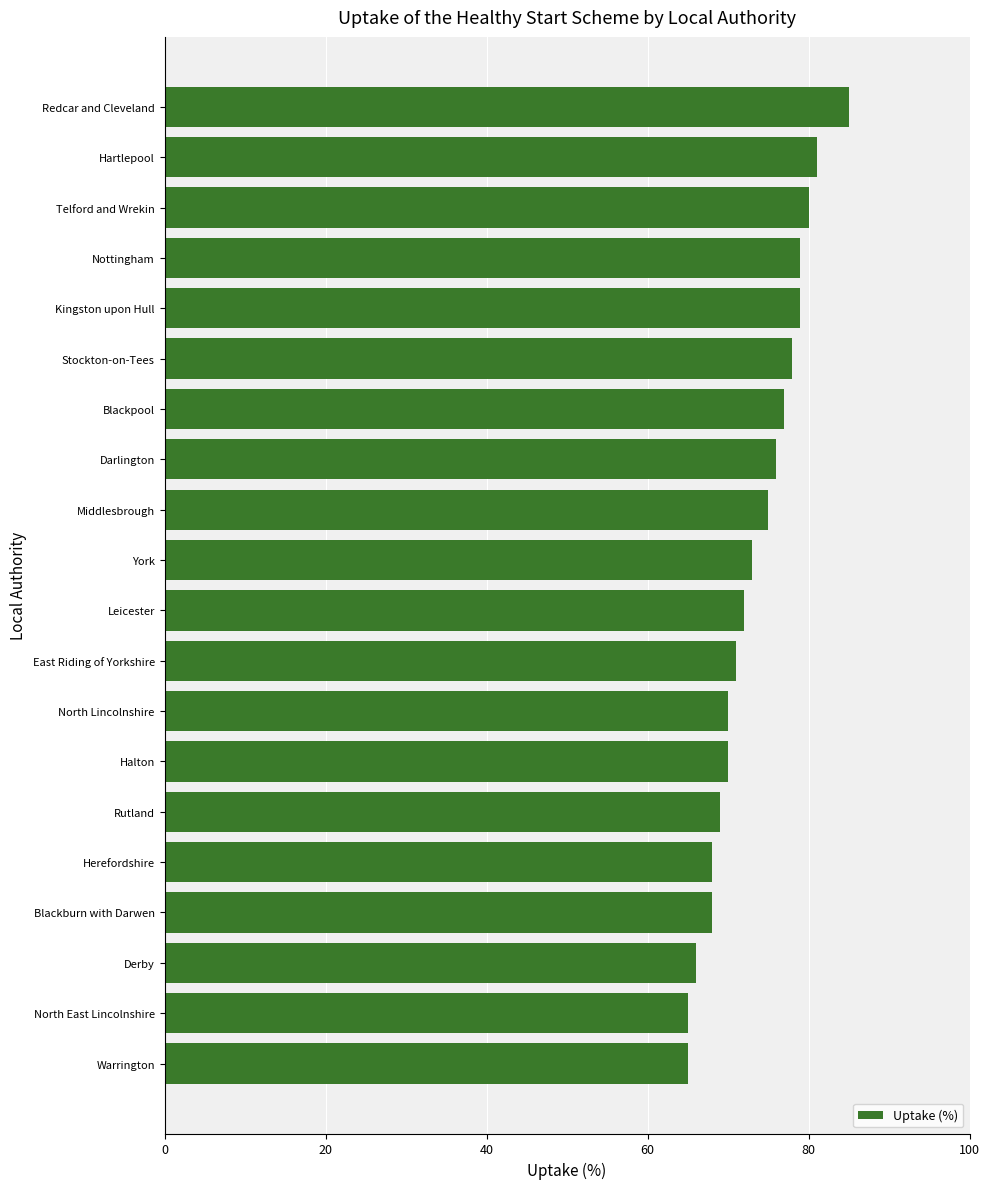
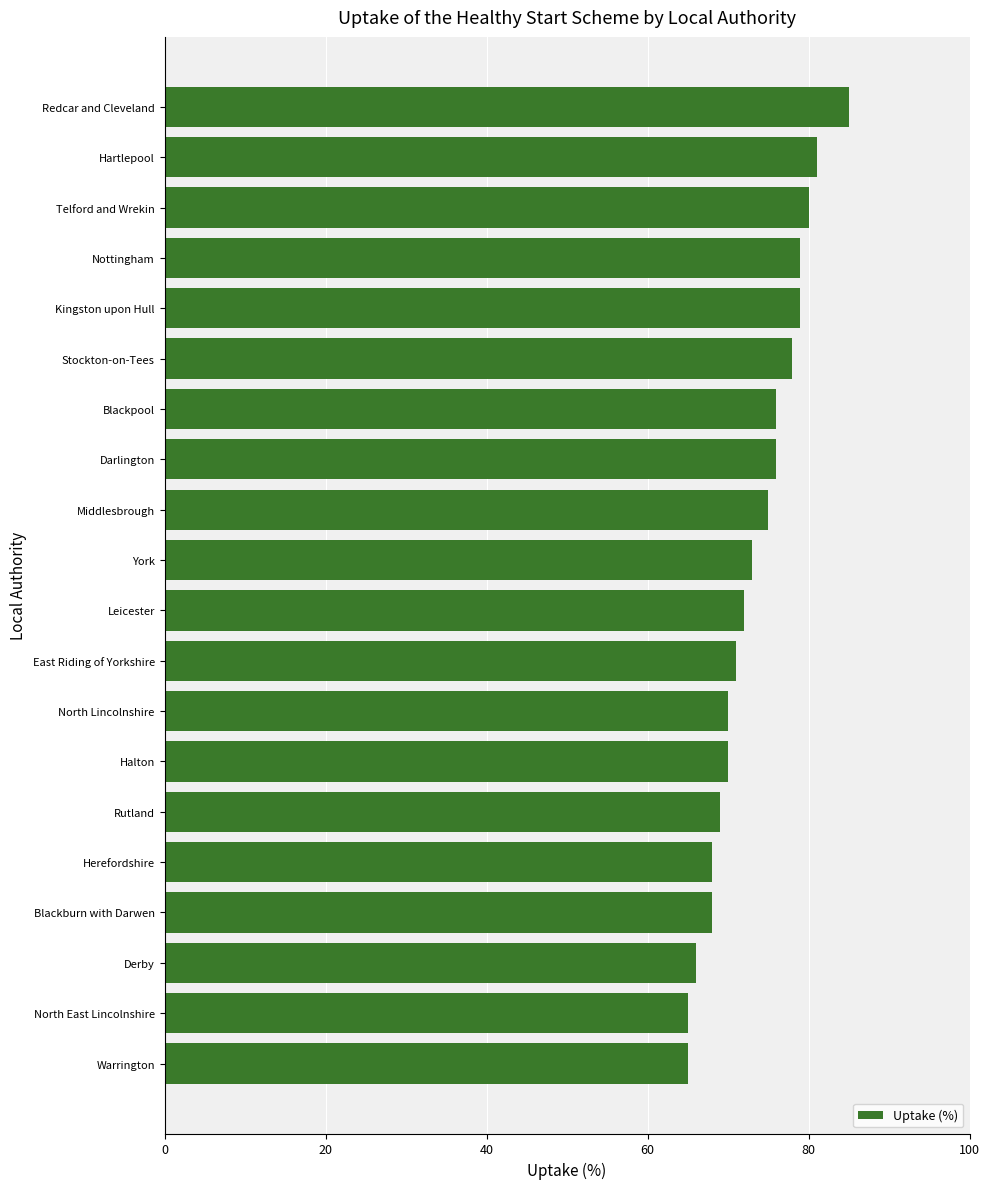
Blackpool: 77 -> 76
